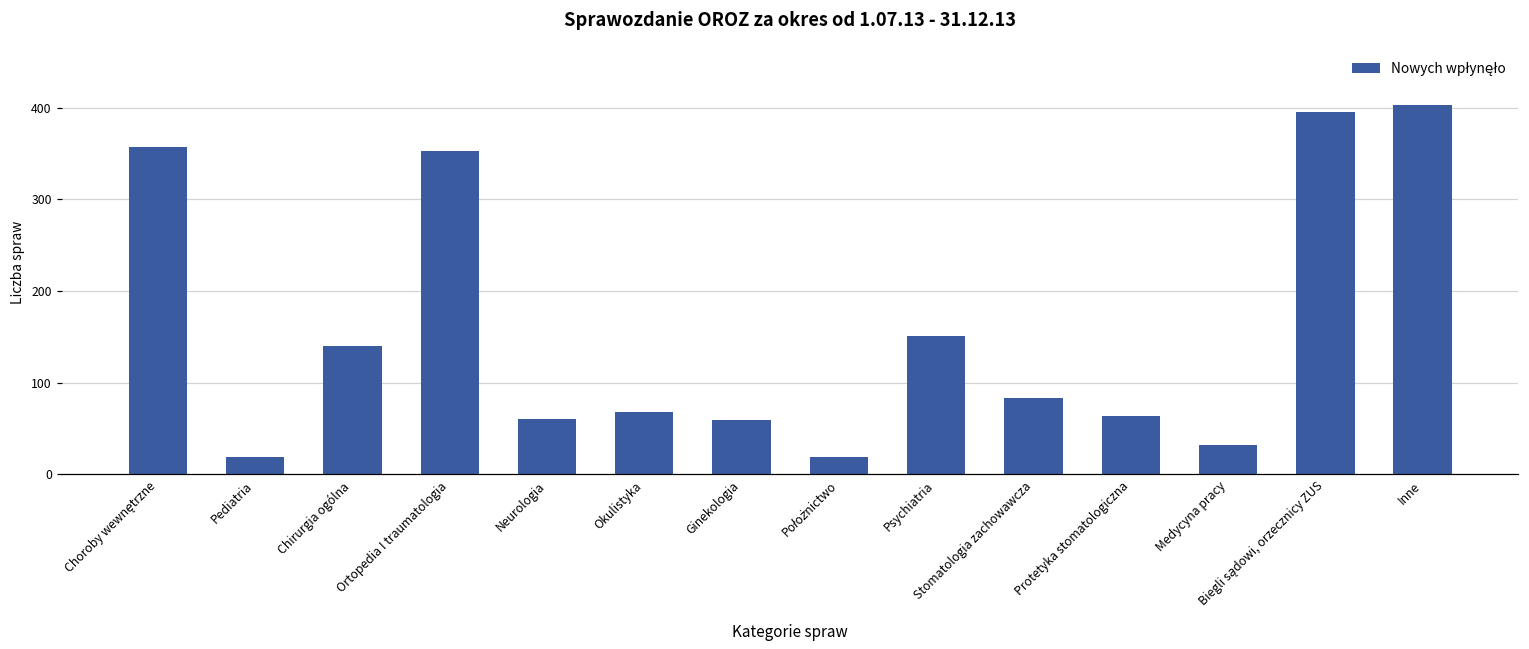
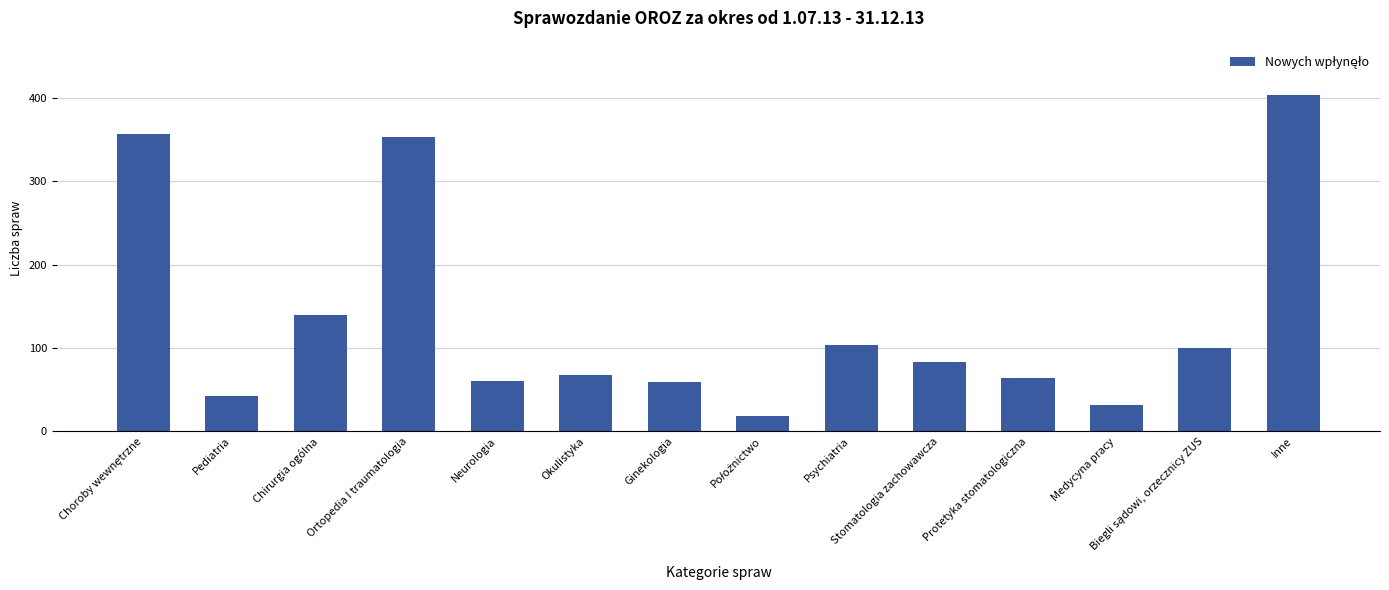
Pediatria: 20 -> 40
Psychiatria: 150 -> 100
Biegli sądowi, orzecznicy ZUS: 400 -> 100
